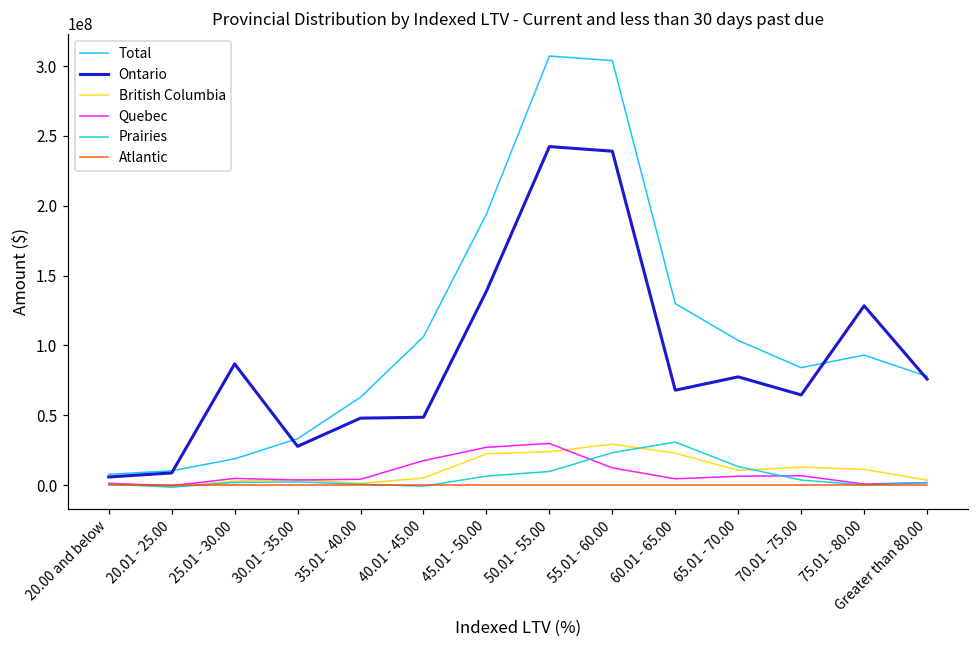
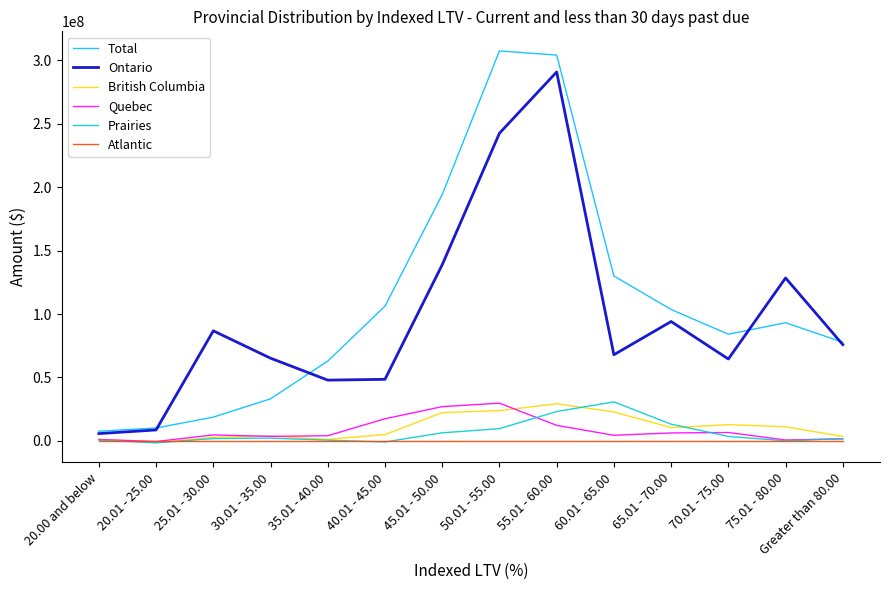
Ontario, 30.01 - 35.00: 28000000 -> 65000000
Ontario, 55.01 - 60.00: 239000000 -> 291000000
Ontario, 65.01 - 70.00: 78000000 -> 94000000
